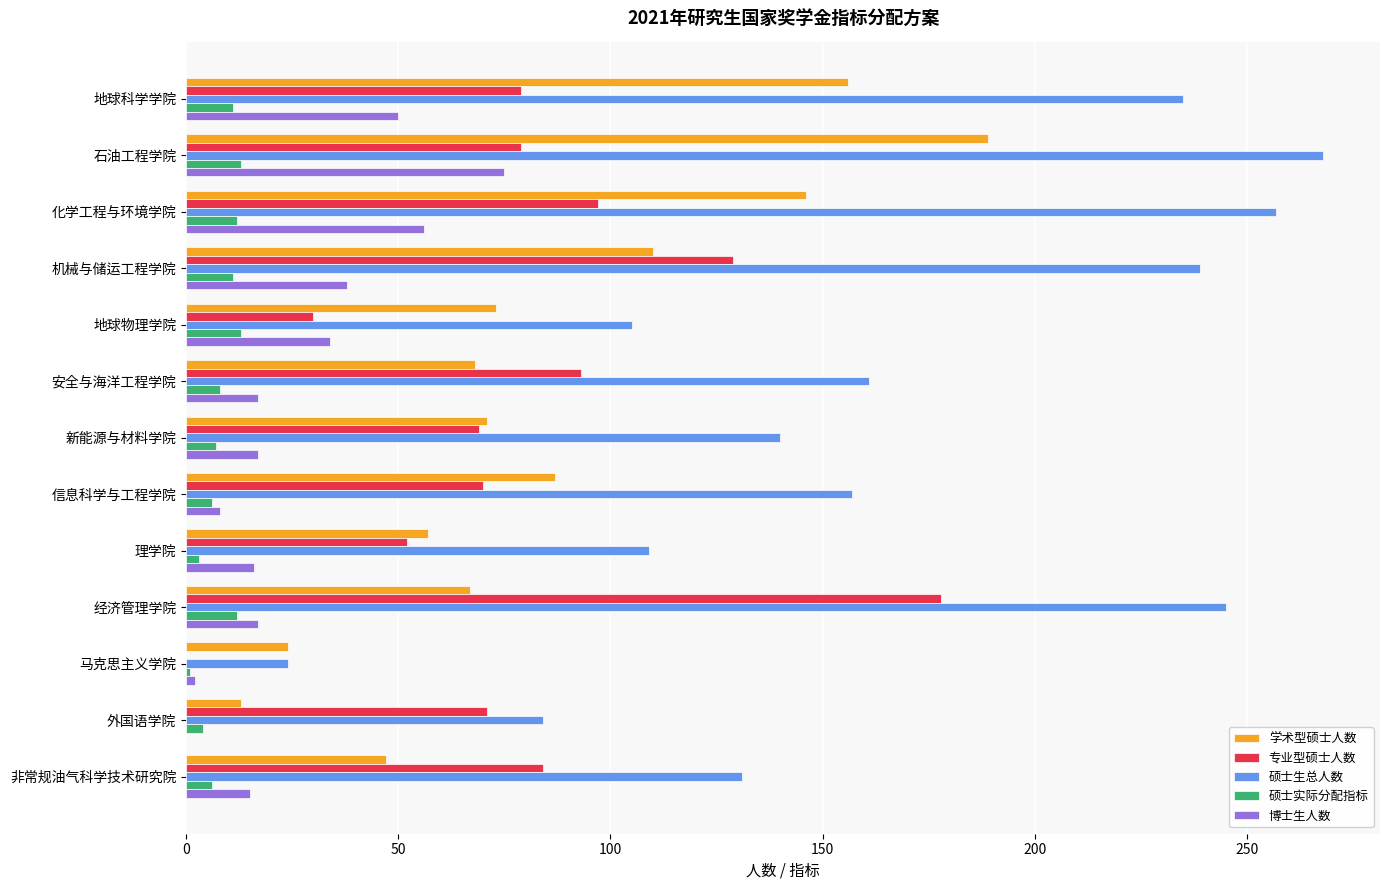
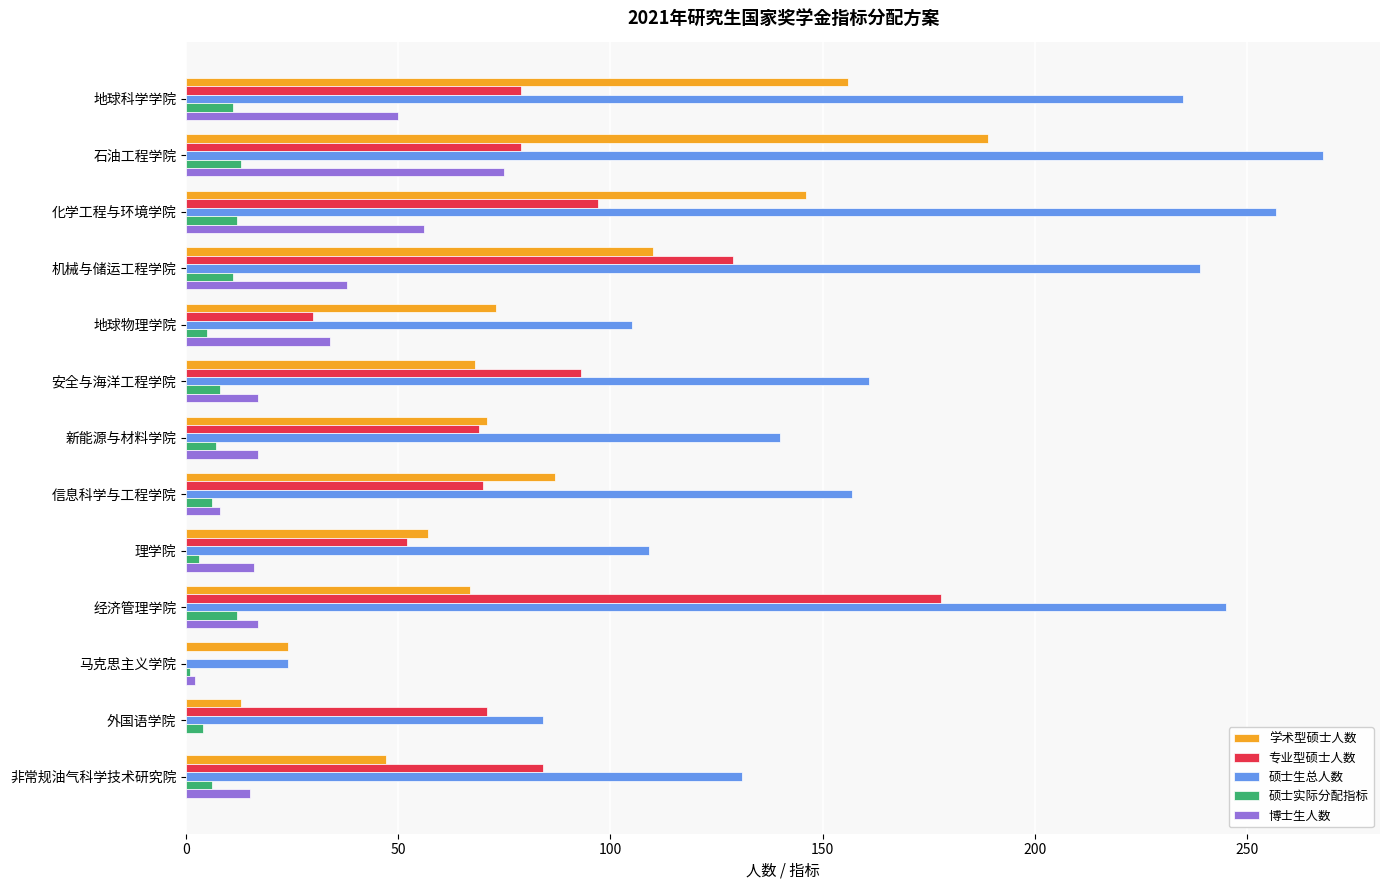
硕士实际分配指标, 地球物理学院: 13 -> 5
